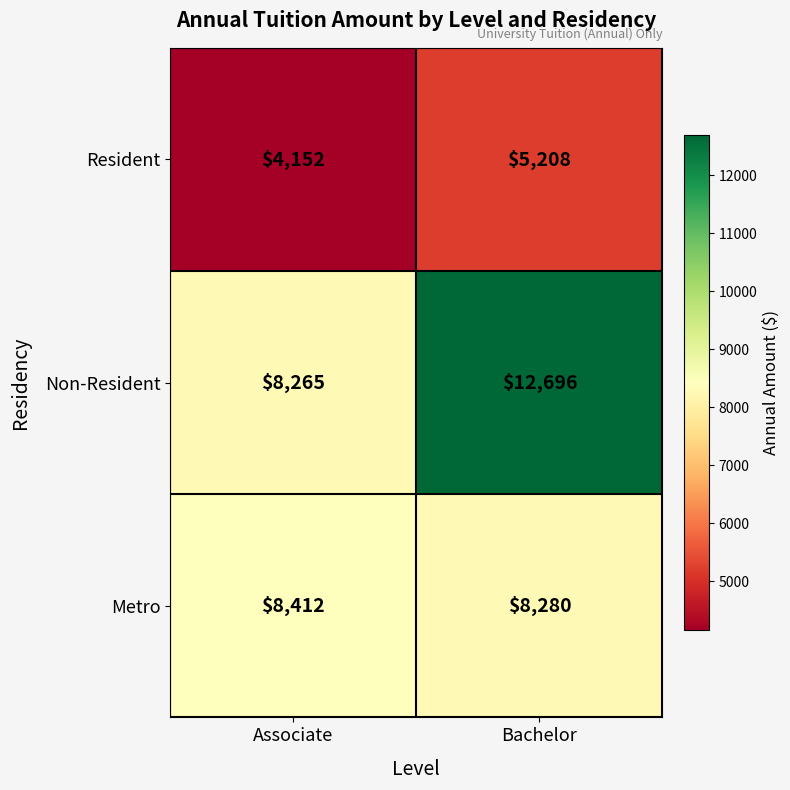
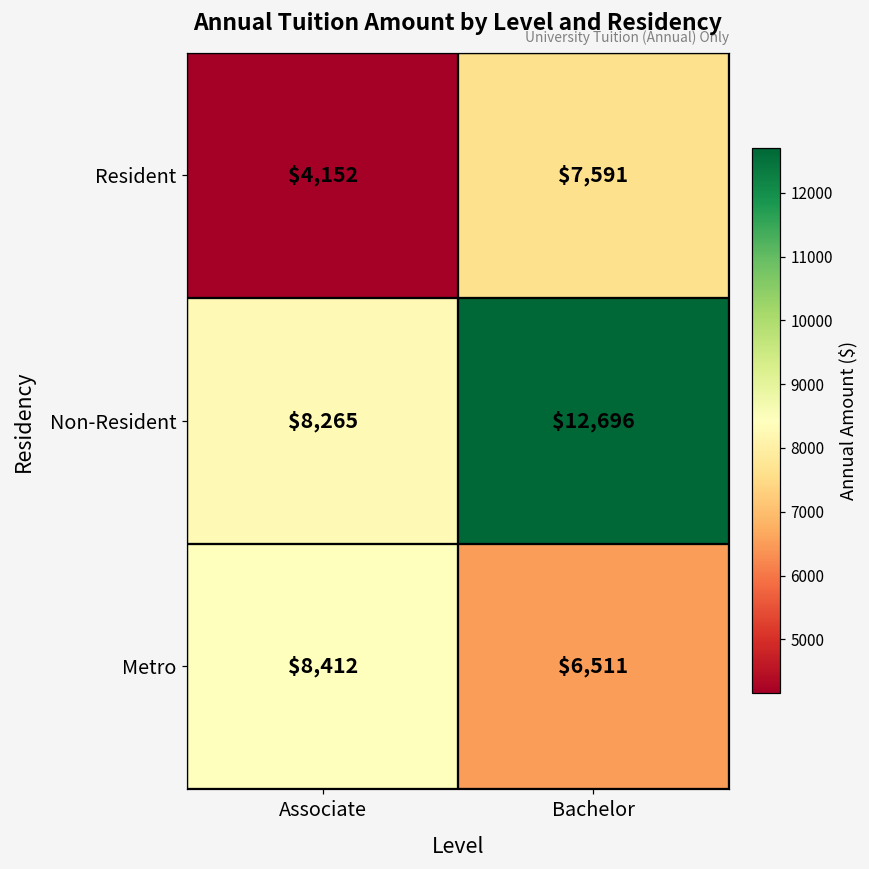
Resident, Bachelor: $5,208 -> $7,591
Metro, Bachelor: $8,280 -> $6,511
